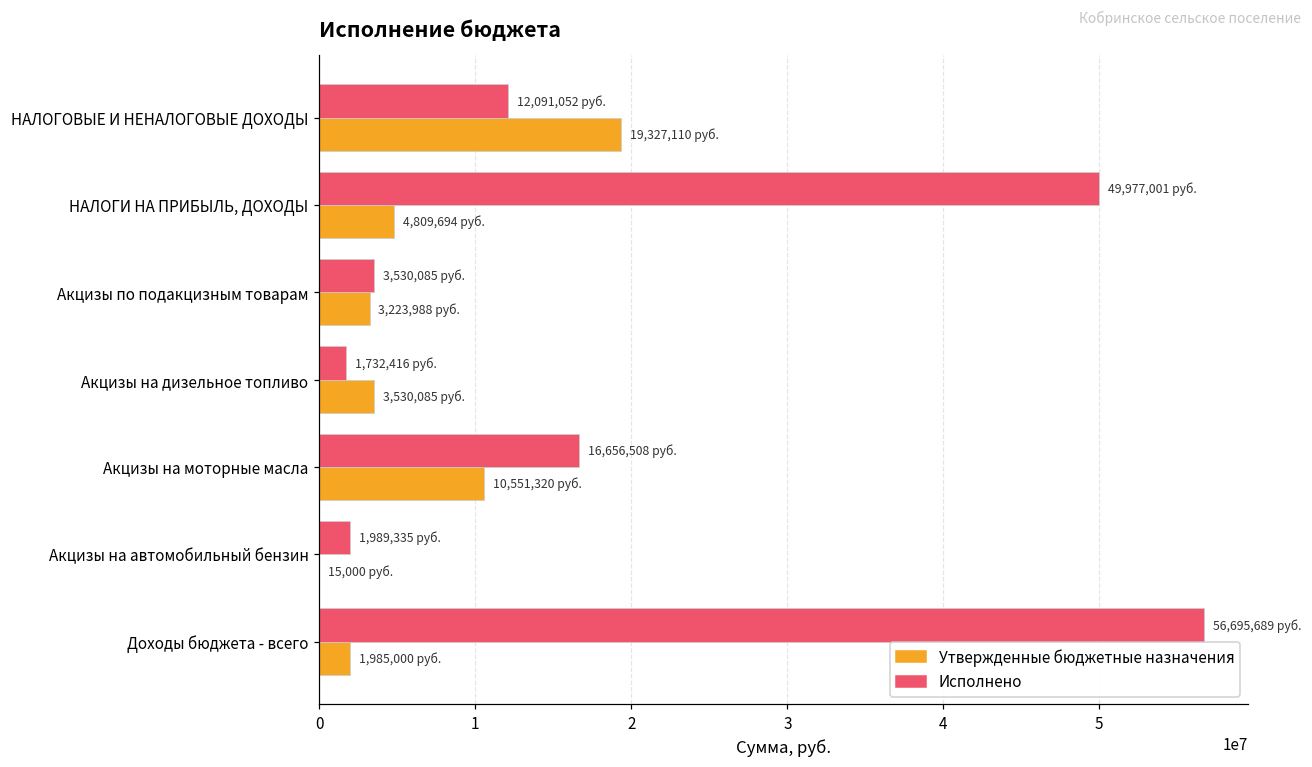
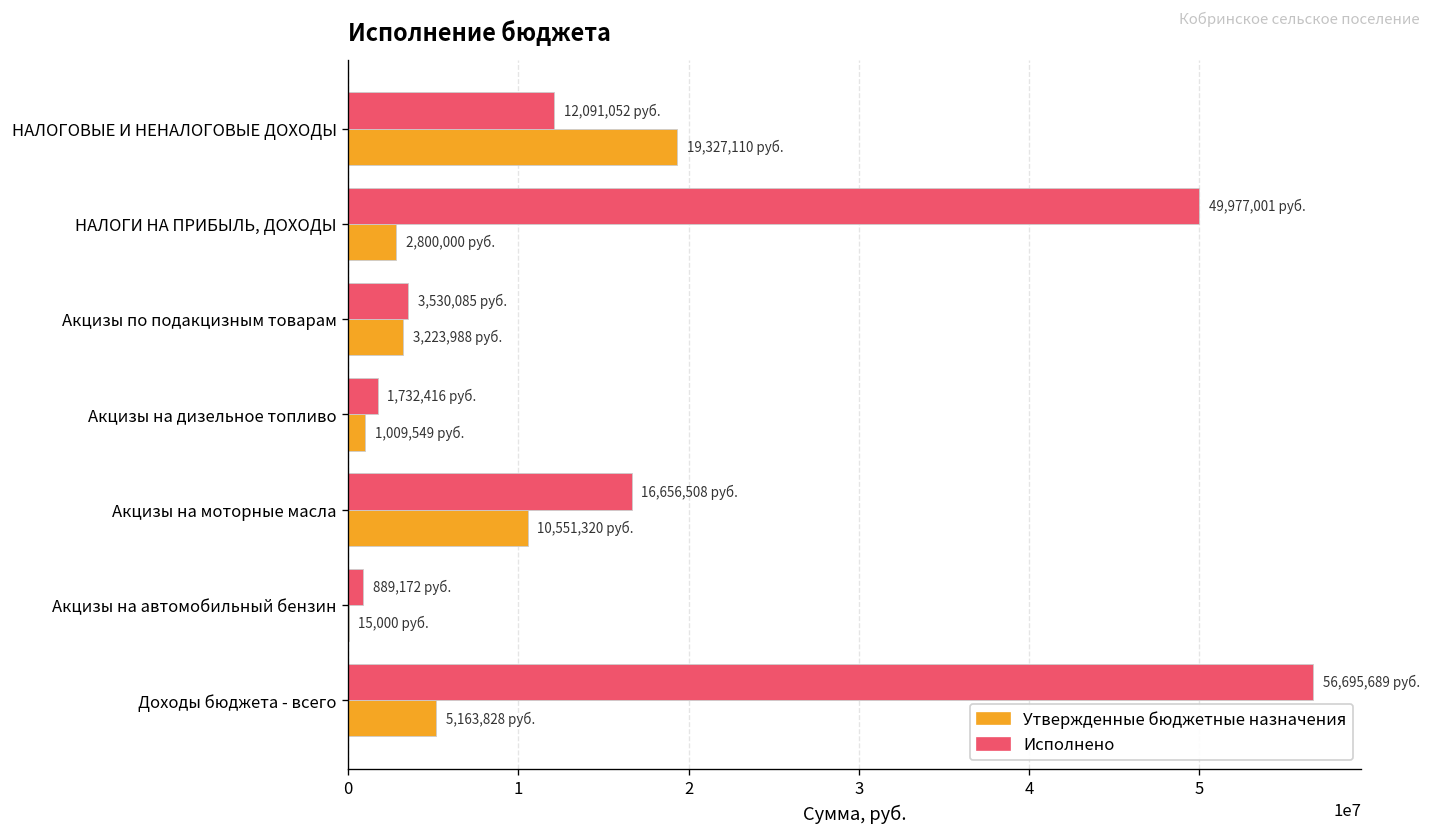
Утвержденные бюджетные назначения, НАЛОГИ НА ПРИБЫЛЬ, ДОХОДЫ: 4,809,694 -> 2,800,000
Утвержденные бюджетные назначения, Акцизы на дизельное топливо: 3,530,085 -> 1,009,549
Исполнено, Акцизы на автомобильный бензин: 1,989,335 -> 889,172
Утвержденные бюджетные назначения, Доходы бюджета - всего: 1,985,000 -> 5,163,828
